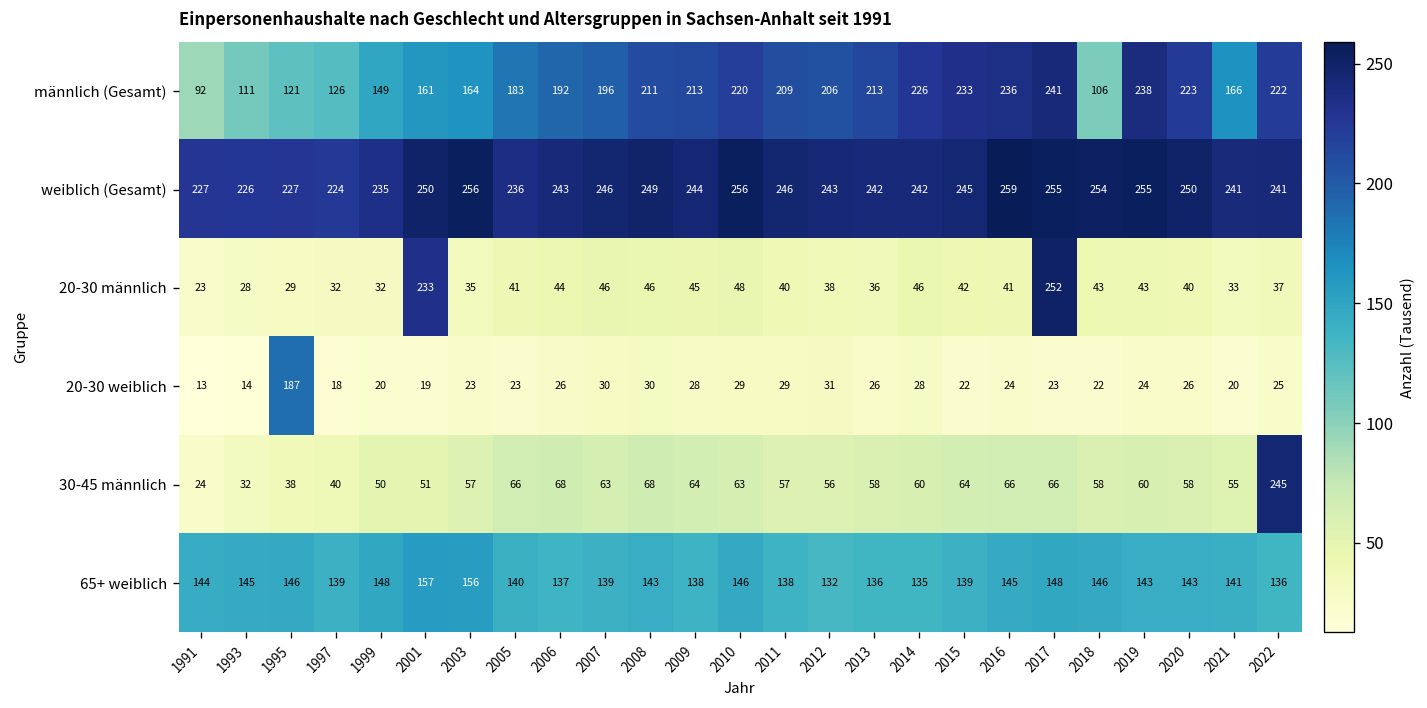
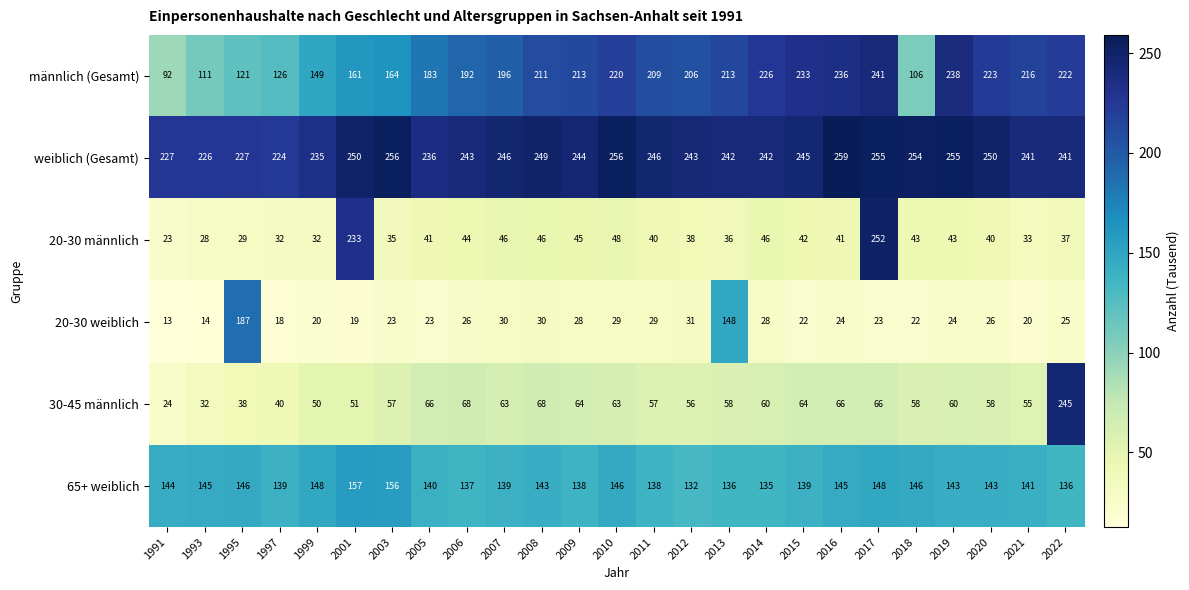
männlich (Gesamt), 2021: 166 -> 216
20-30 weiblich, 2013: 26 -> 148
